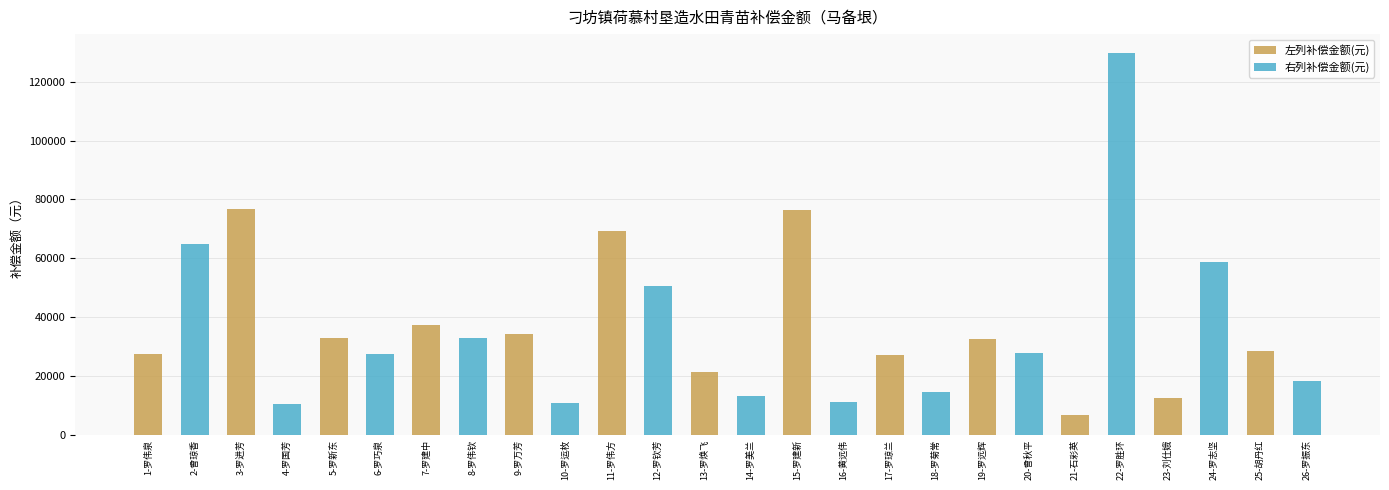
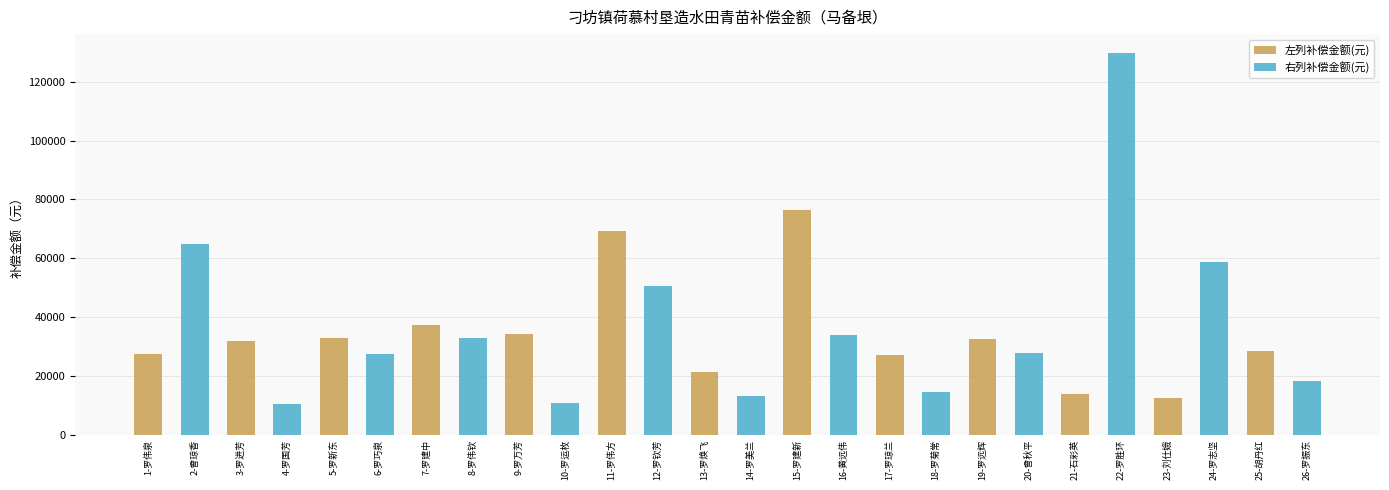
左列补偿金额(元), 3-罗进芳: 77000 -> 32000
右列补偿金额(元), 16-黄远伟: 11000 -> 34000
左列补偿金额(元), 21-石彩英: 7000 -> 14000
